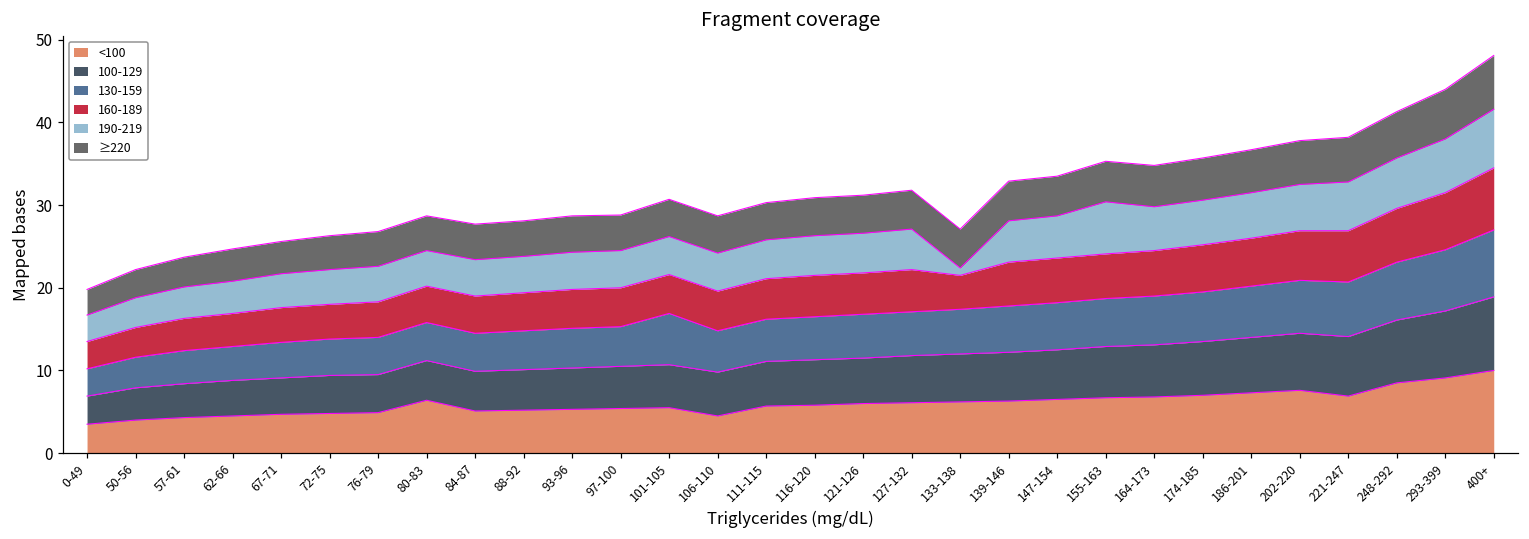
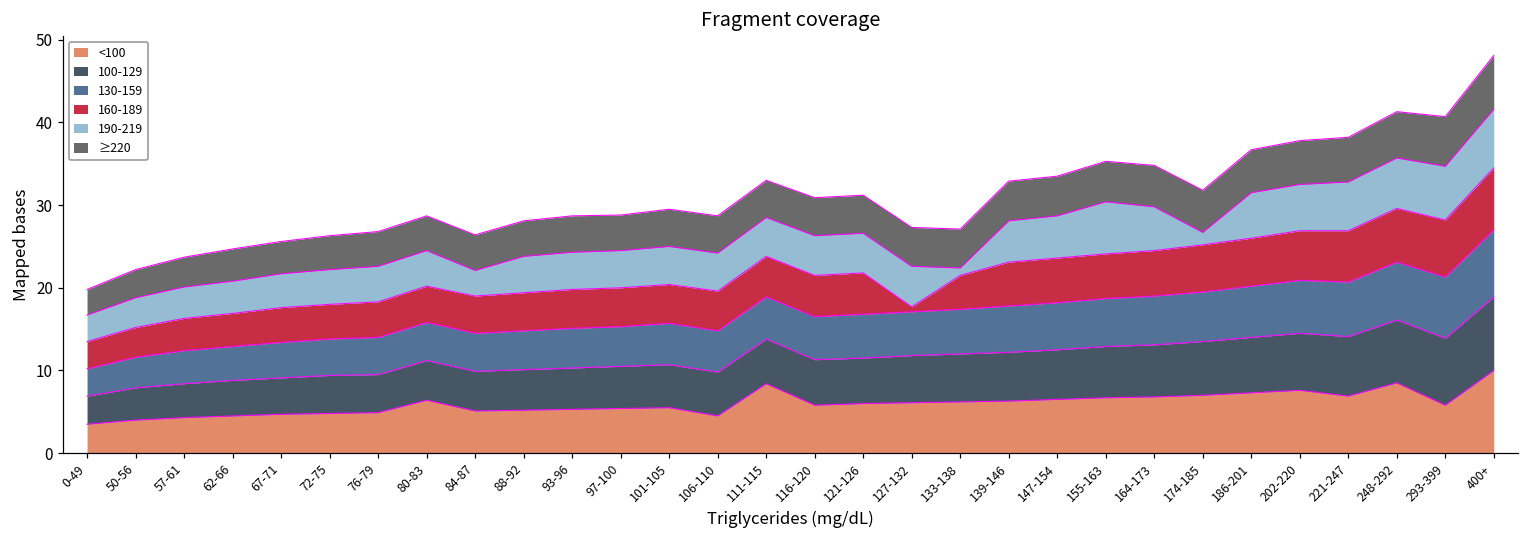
190-219, 84-87: 4 -> 3
130-159, 101-105: 6 -> 5
<100, 111-115: 6 -> 8
160-189, 127-132: 5 -> 1
190-219, 174-185: 5 -> 2
<100, 293-399: 9 -> 6
